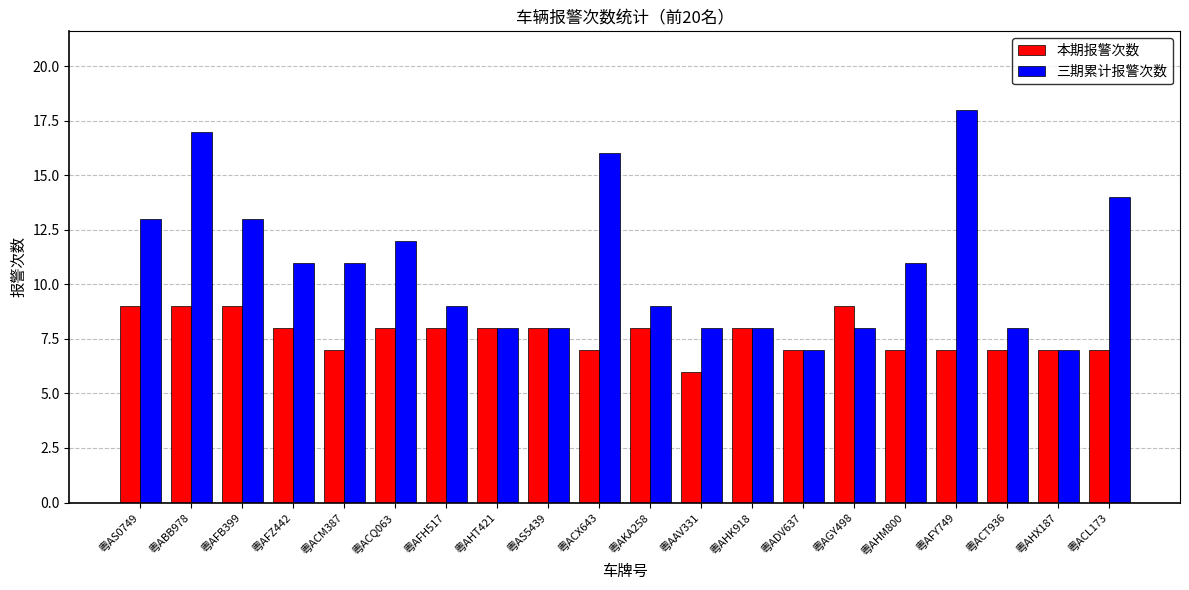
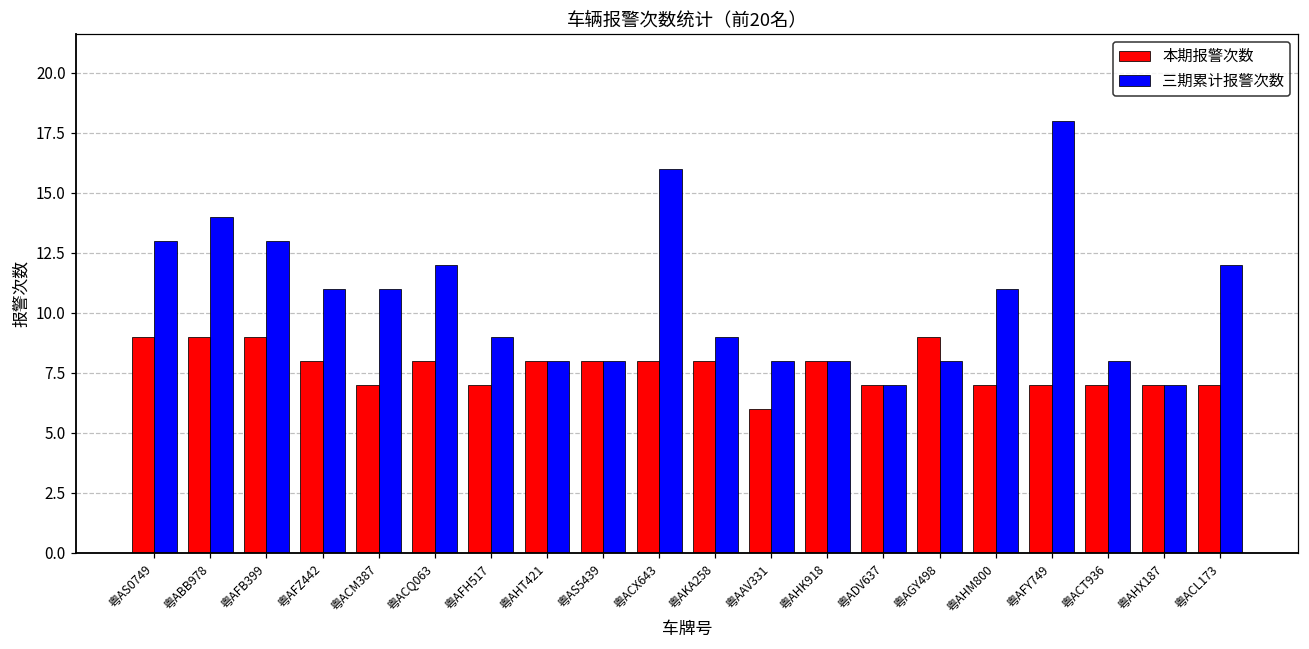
三期累计报警次数, 粤ABB978: 17 -> 14
本期报警次数, 粤AFH517: 8 -> 7
本期报警次数, 粤ACX643: 7 -> 8
三期累计报警次数, 粤ACL173: 14 -> 12
